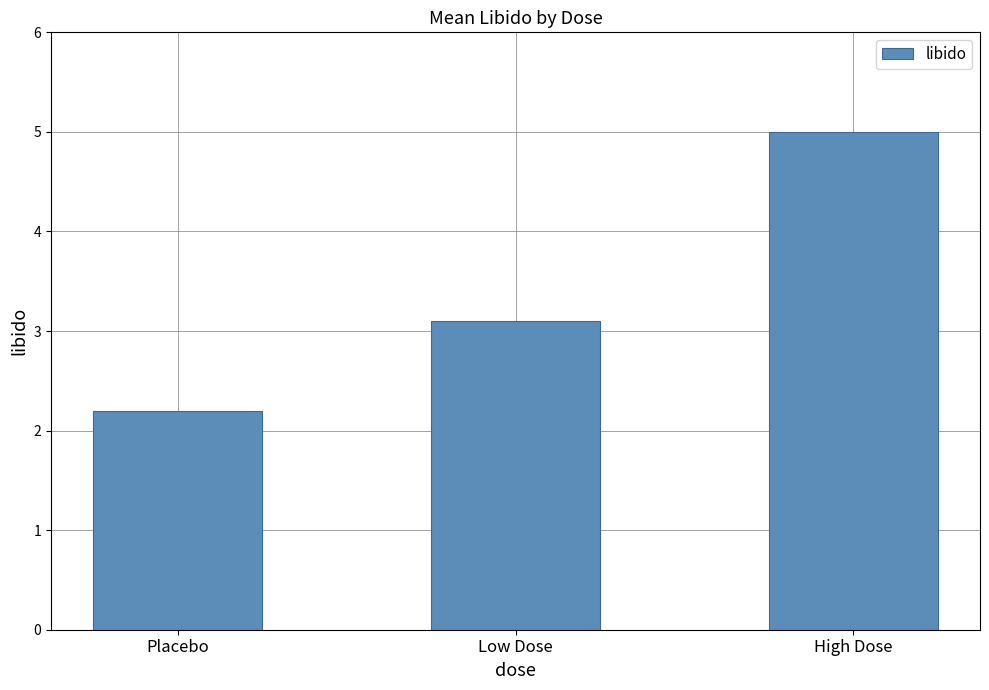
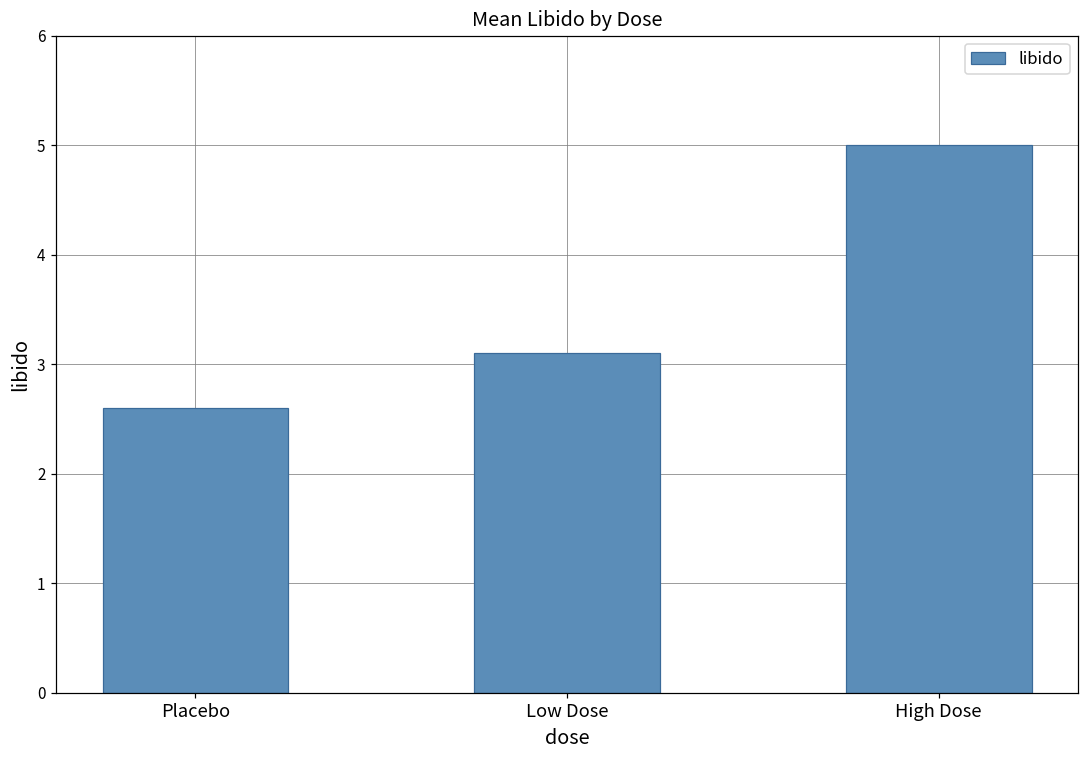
Placebo: 2.2 -> 2.6
